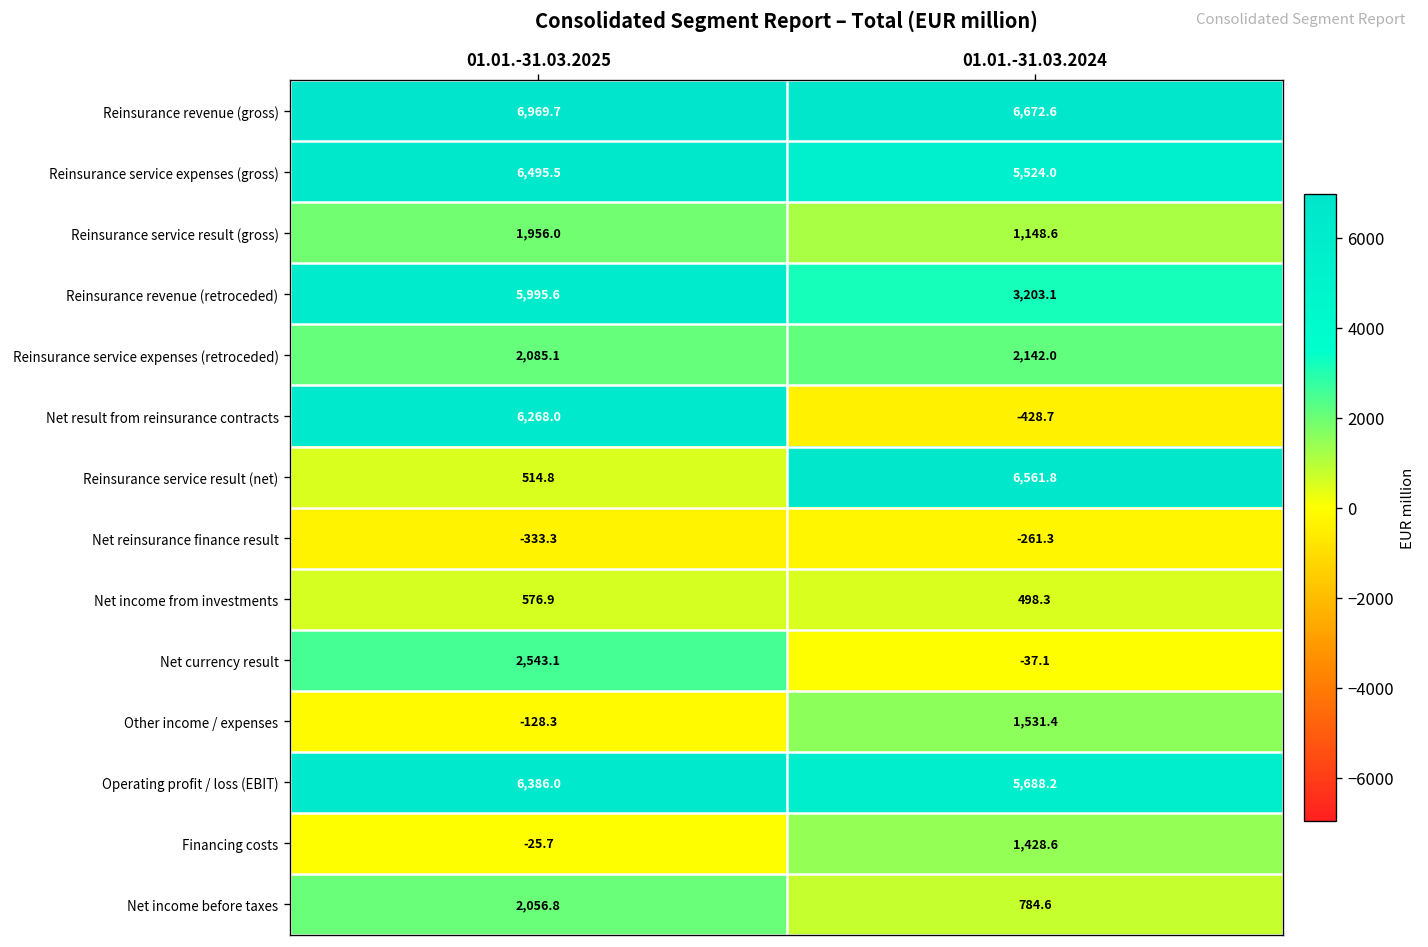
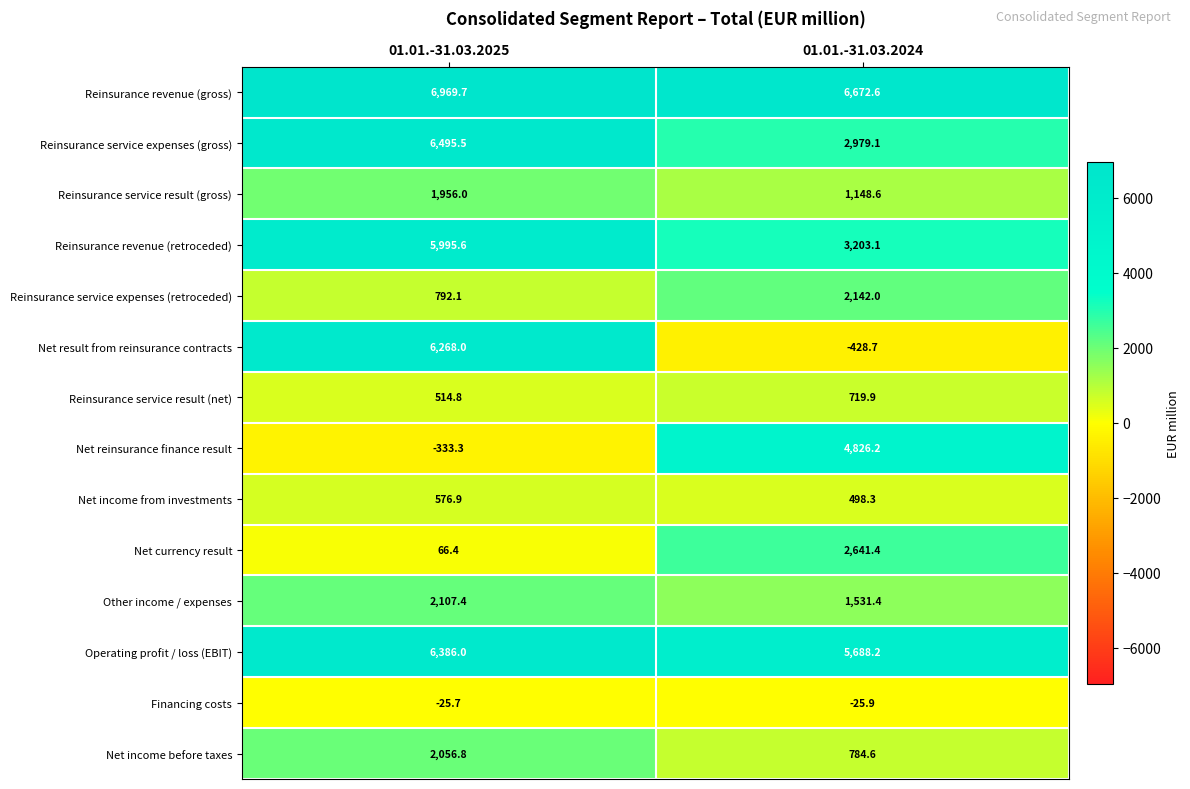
Reinsurance service expenses (gross), 01.01.-31.03.2024: 5,524.0 -> 2,979.1
Reinsurance service expenses (retroceded), 01.01.-31.03.2025: 2,085.1 -> 792.1
Reinsurance service result (net), 01.01.-31.03.2024: 6,561.8 -> 719.9
Net reinsurance finance result, 01.01.-31.03.2024: -261.3 -> 4,826.2
Net currency result, 01.01.-31.03.2025: 2,543.1 -> 66.4
Net currency result, 01.01.-31.03.2024: -37.1 -> 2,641.4
Other income / expenses, 01.01.-31.03.2025: -128.3 -> 2,107.4
Financing costs, 01.01.-31.03.2024: 1,428.6 -> -25.9
